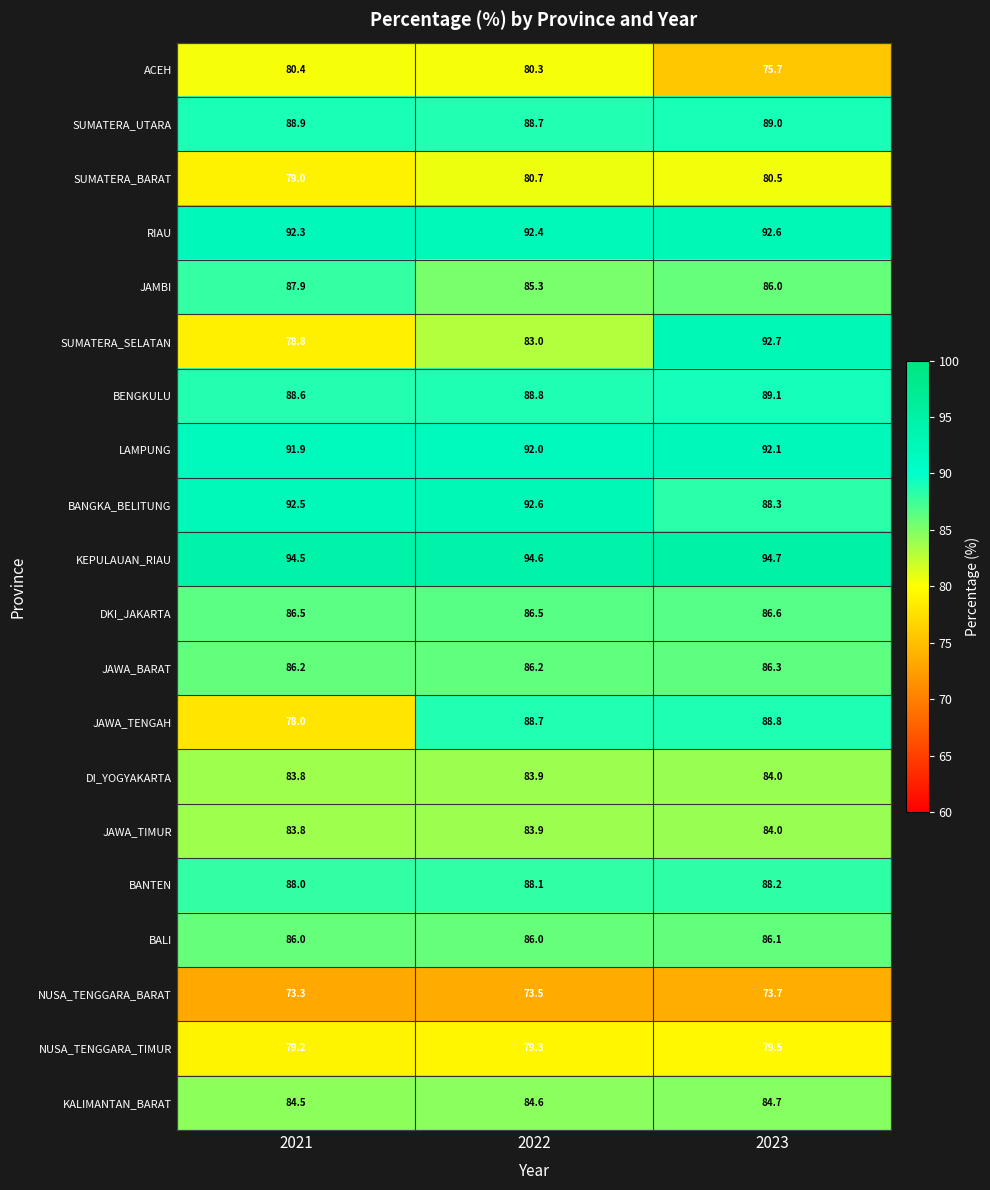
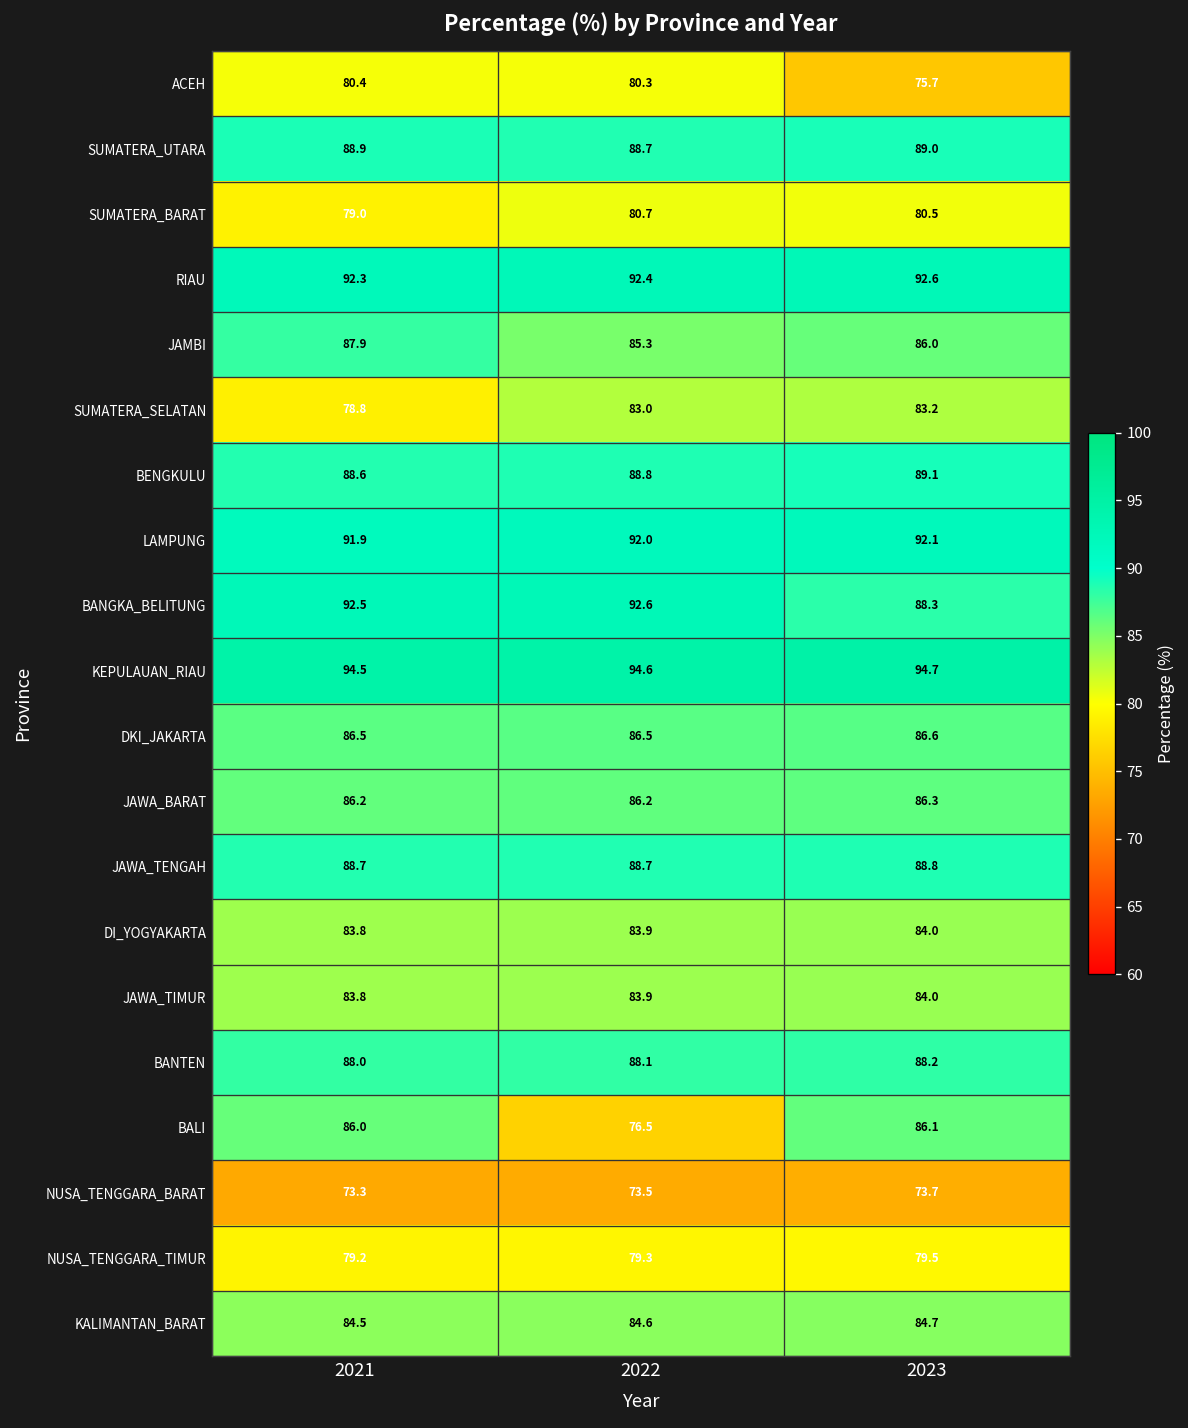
SUMATERA_SELATAN, 2023: 92.7 -> 83.2
JAWA_TENGAH, 2021: 78.0 -> 88.7
BALI, 2022: 86.0 -> 76.5
